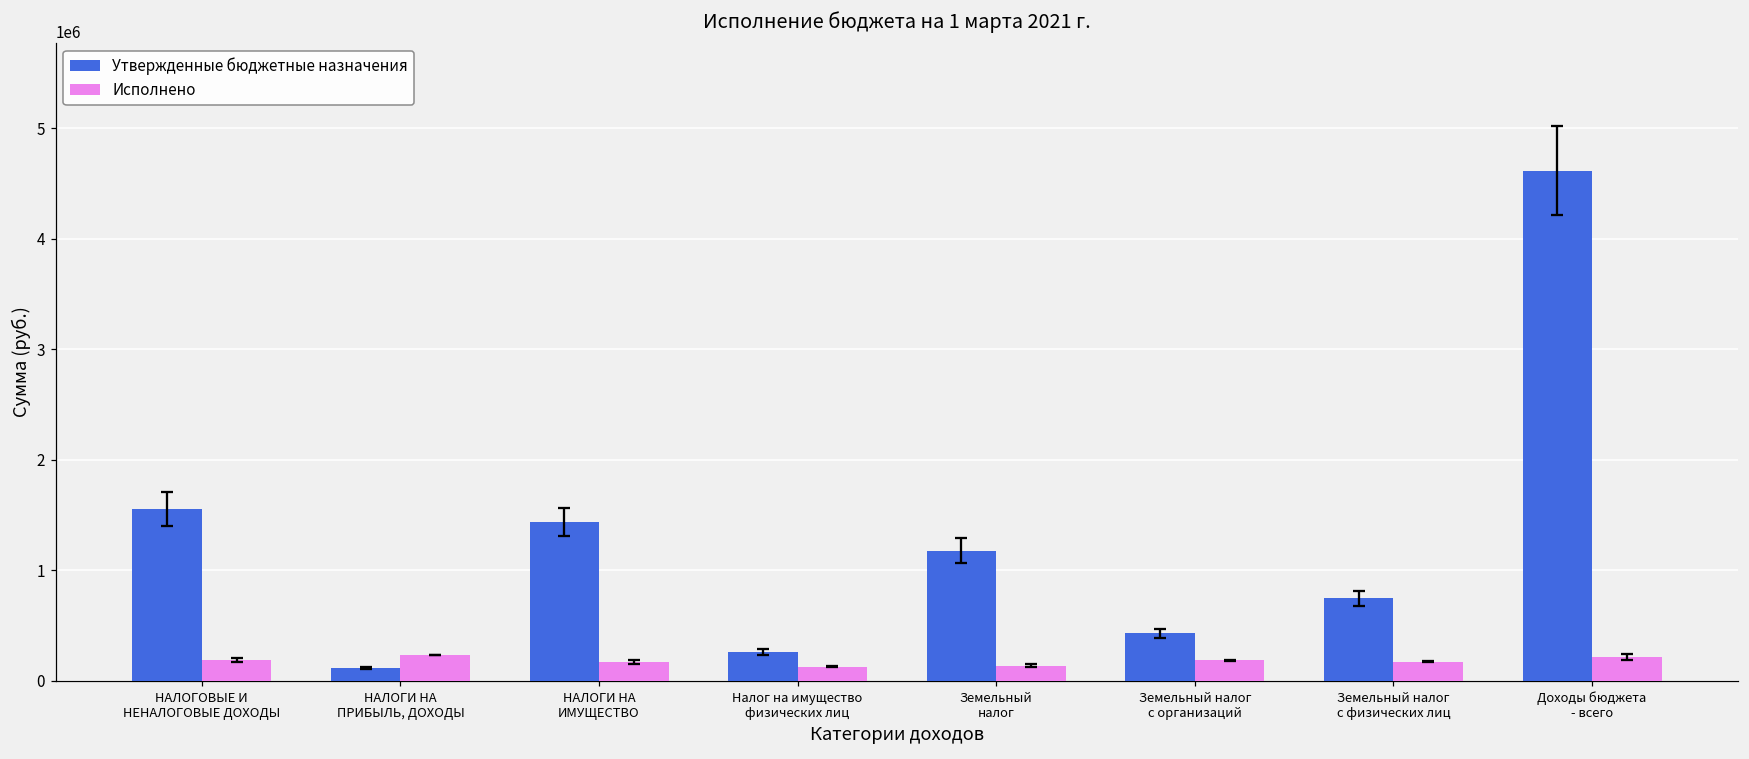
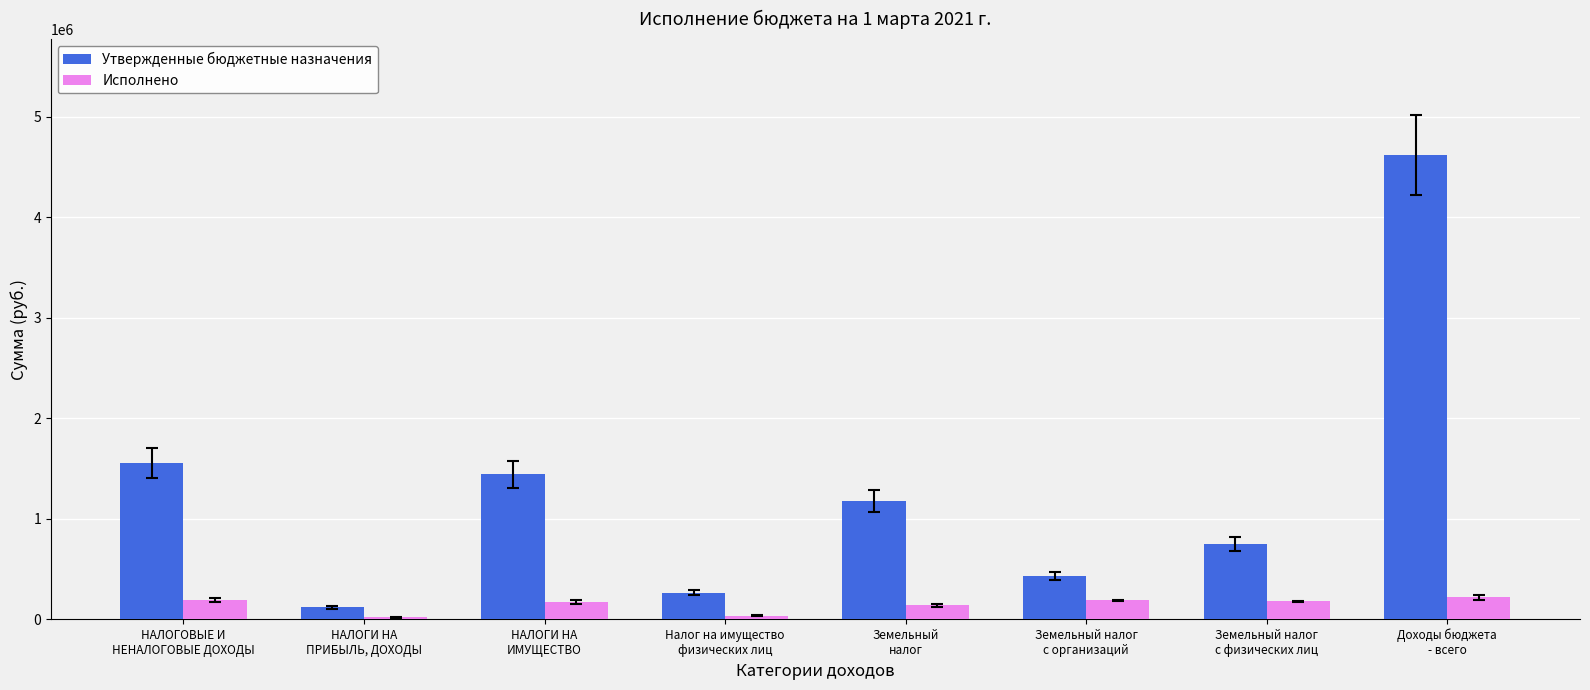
Исполнено, НАЛОГИ НА ПРИБЫЛЬ, ДОХОДЫ: 230000 -> 20000
Исполнено, Налог на имущество физических лиц: 130000 -> 30000
